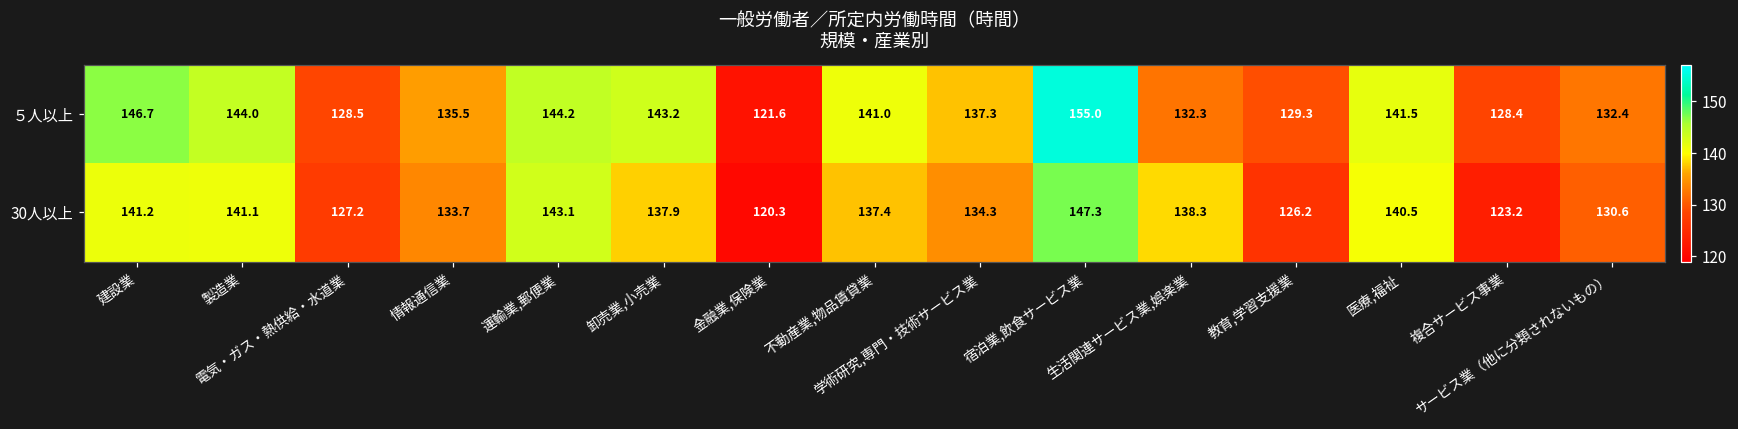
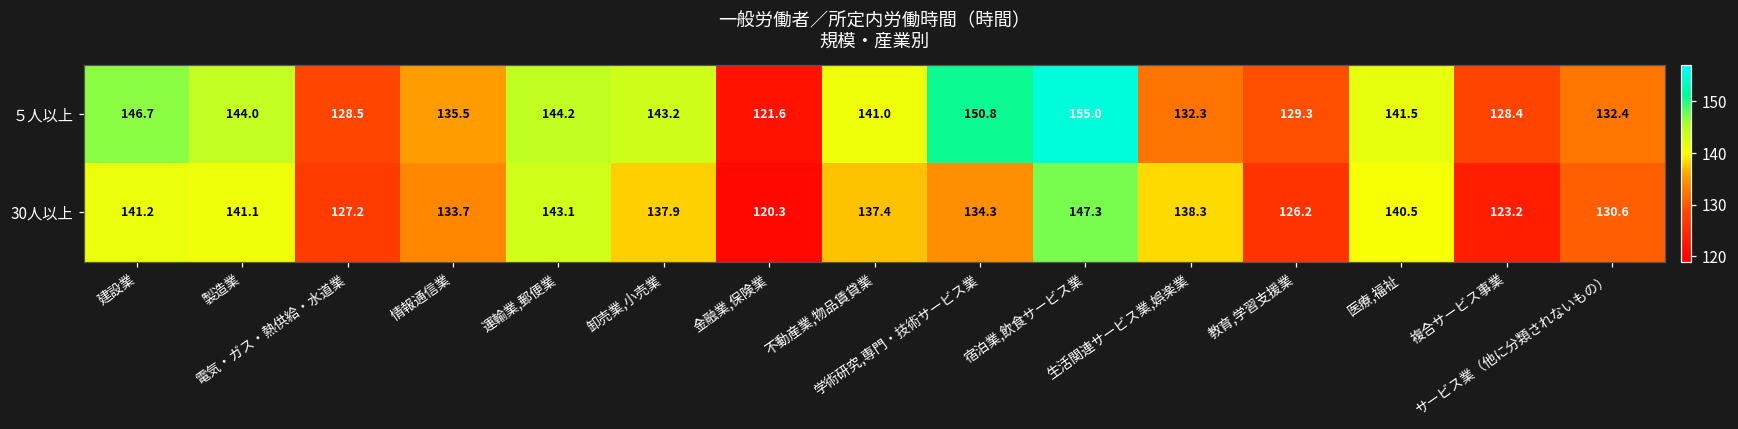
５人以上, 学術研究,専門・技術サービス業: 137.3 -> 150.8
